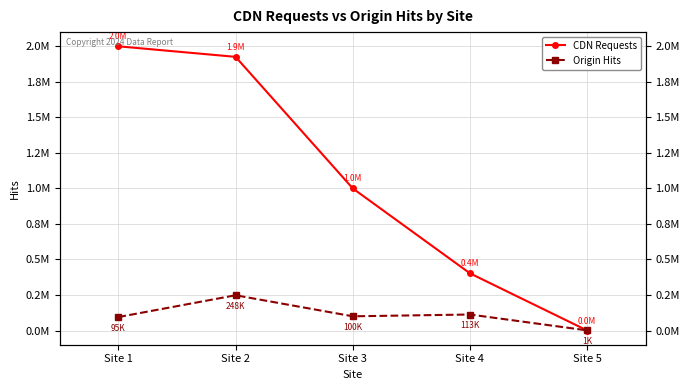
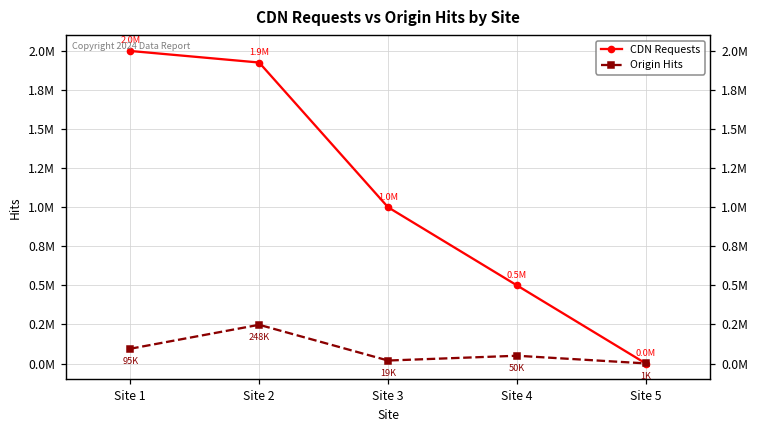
Origin Hits, Site 3: 100K -> 19K
CDN Requests, Site 4: 0.4M -> 0.5M
Origin Hits, Site 4: 113K -> 50K
